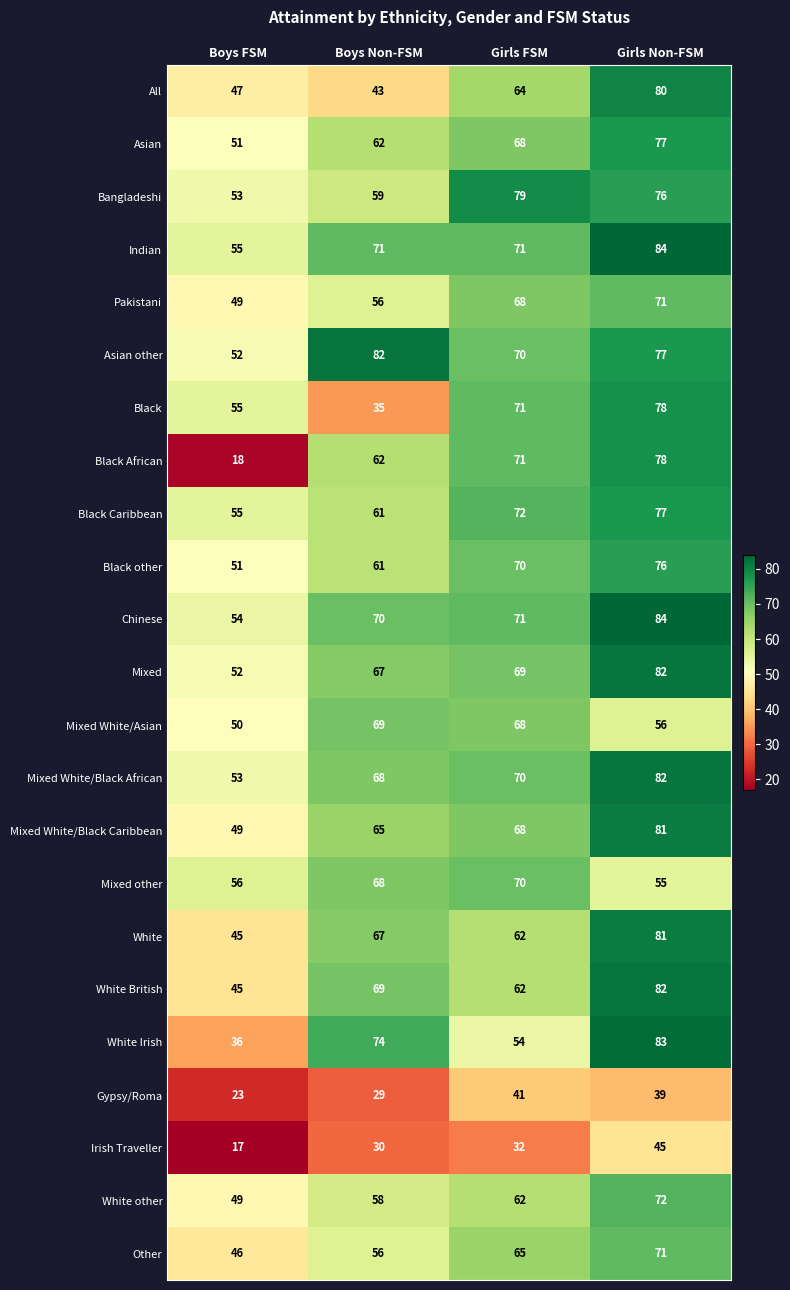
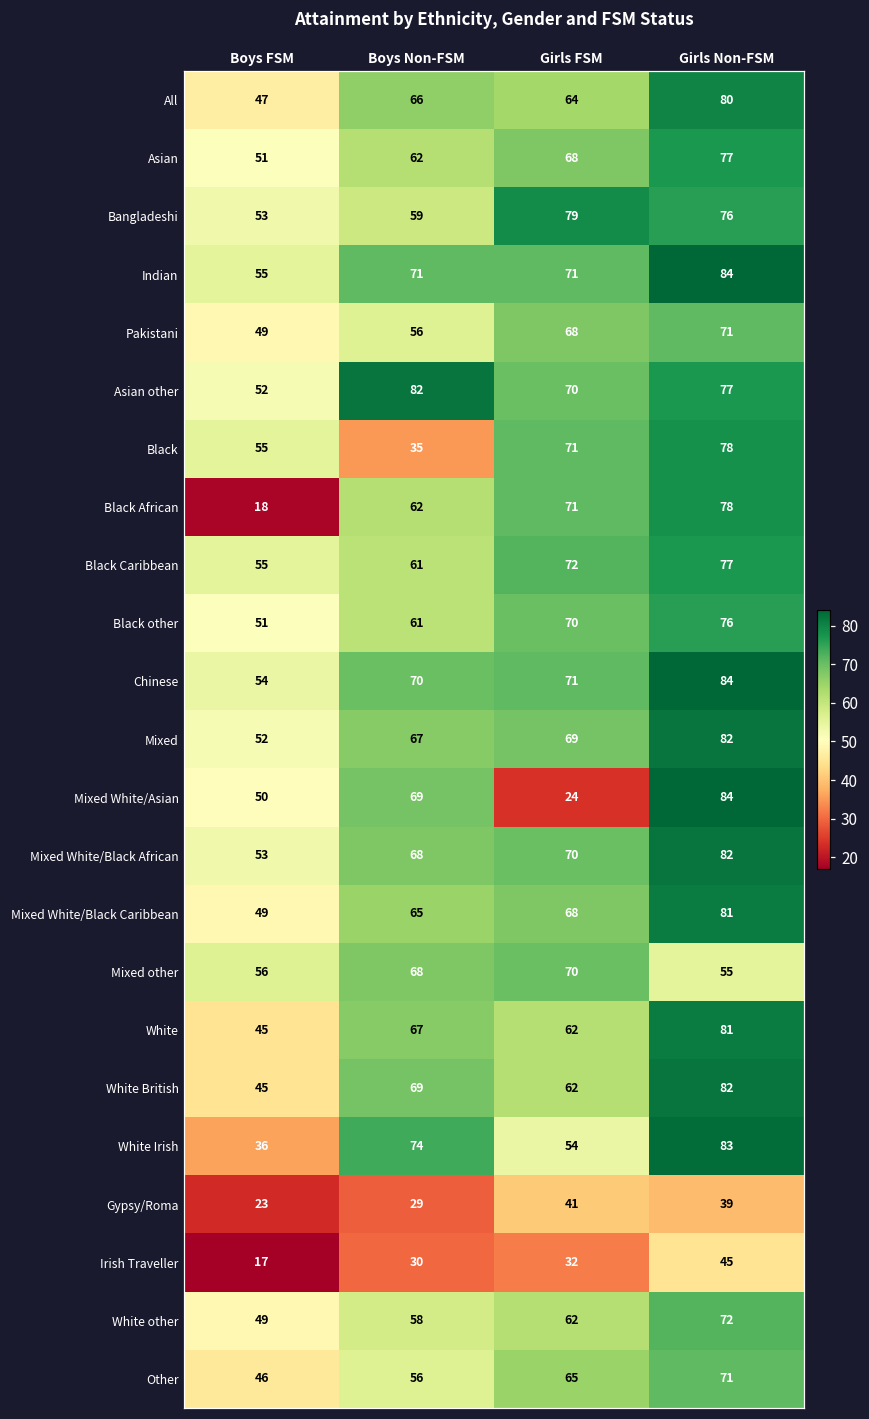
All, Boys Non-FSM: 43 -> 66
Mixed White/Asian, Girls FSM: 68 -> 24
Mixed White/Asian, Girls Non-FSM: 56 -> 84
